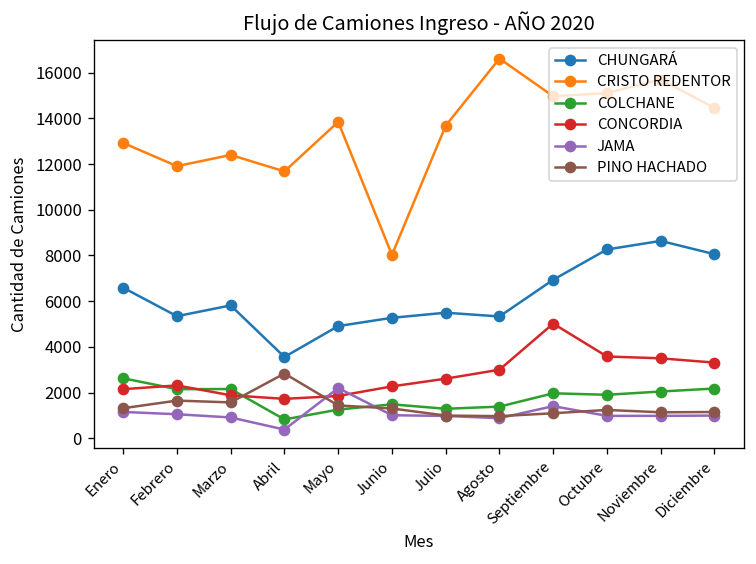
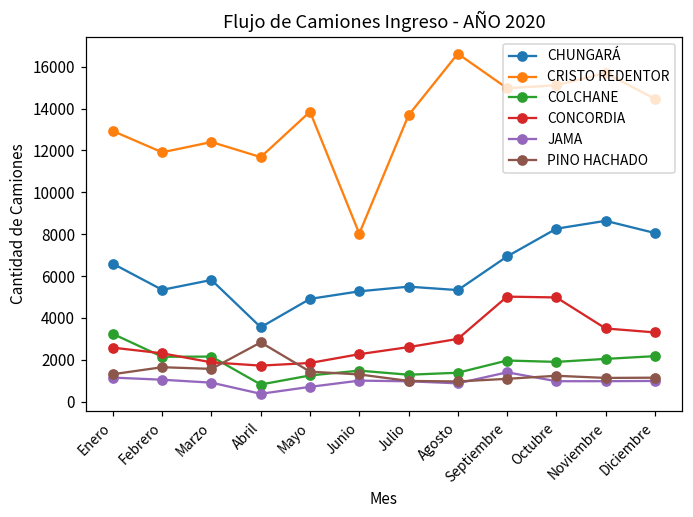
COLCHANE, Enero: 2600 -> 3200
CONCORDIA, Enero: 2100 -> 2600
JAMA, Mayo: 2200 -> 700
CONCORDIA, Octubre: 3600 -> 5000
